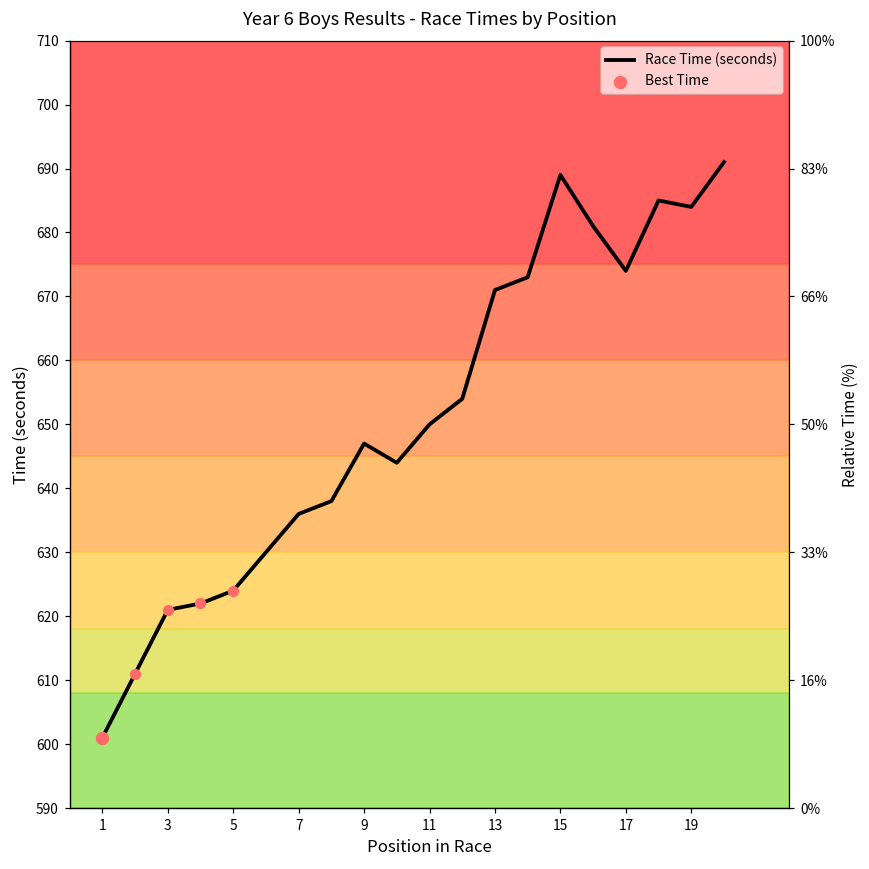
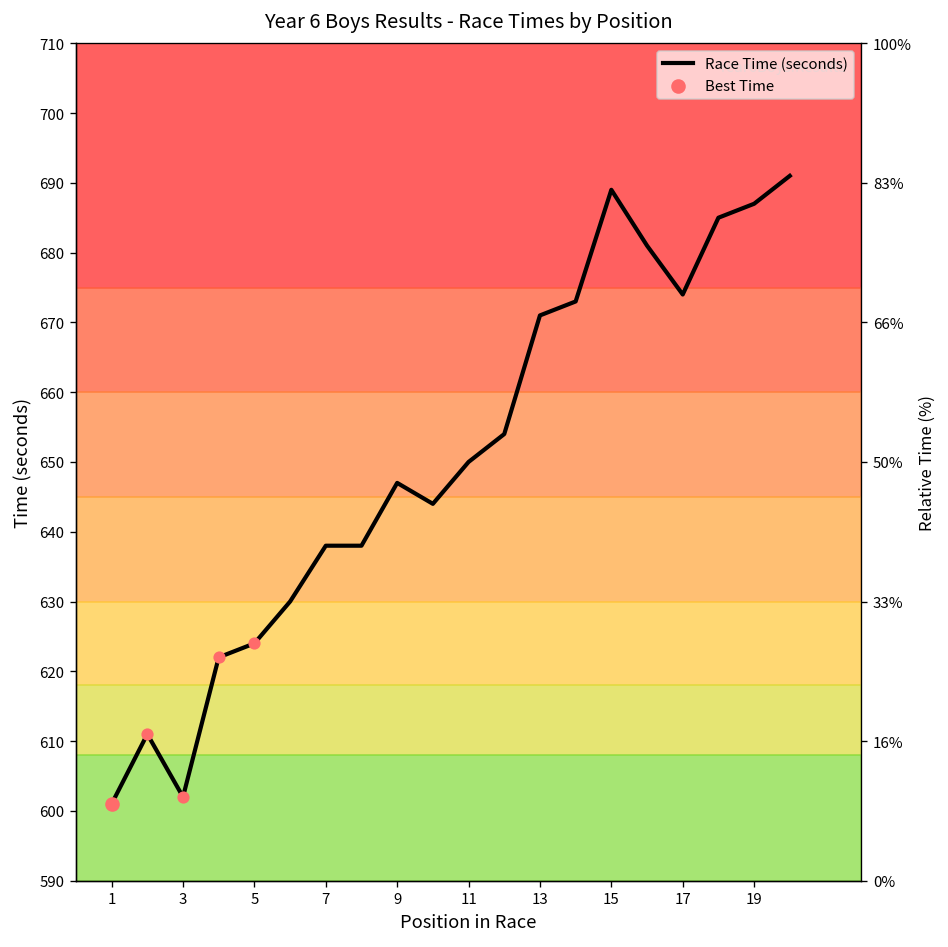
Race Time (seconds), 3: 621 -> 602
Race Time (seconds), 7: 636 -> 638
Race Time (seconds), 19: 684 -> 687
